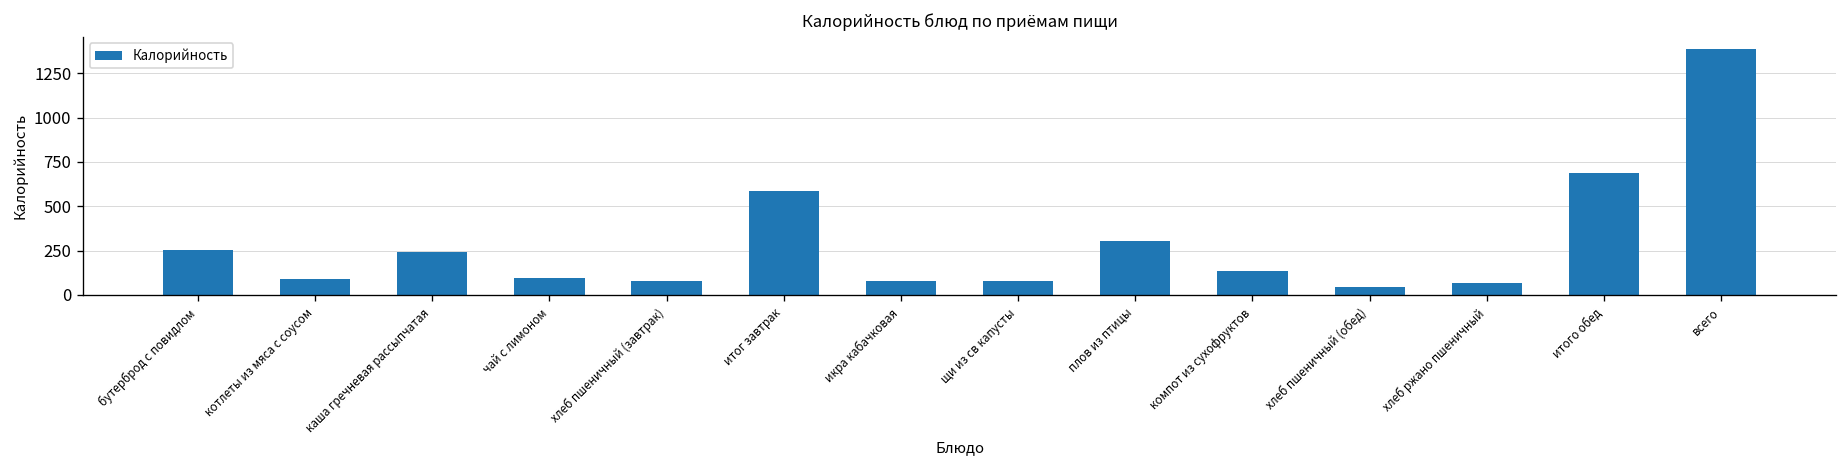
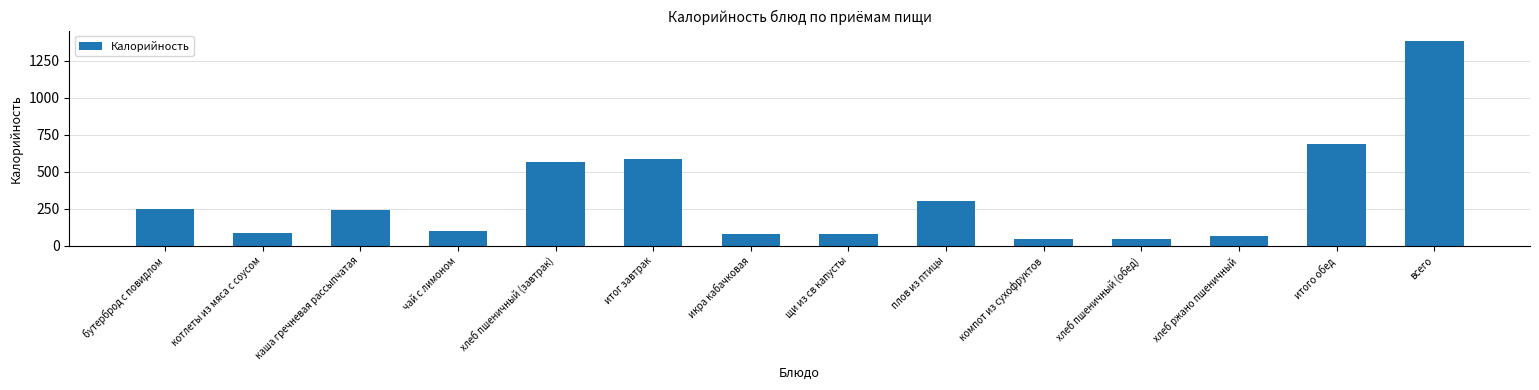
хлеб пшеничный (завтрак): 80 -> 570
компот из сухофруктов: 130 -> 40
